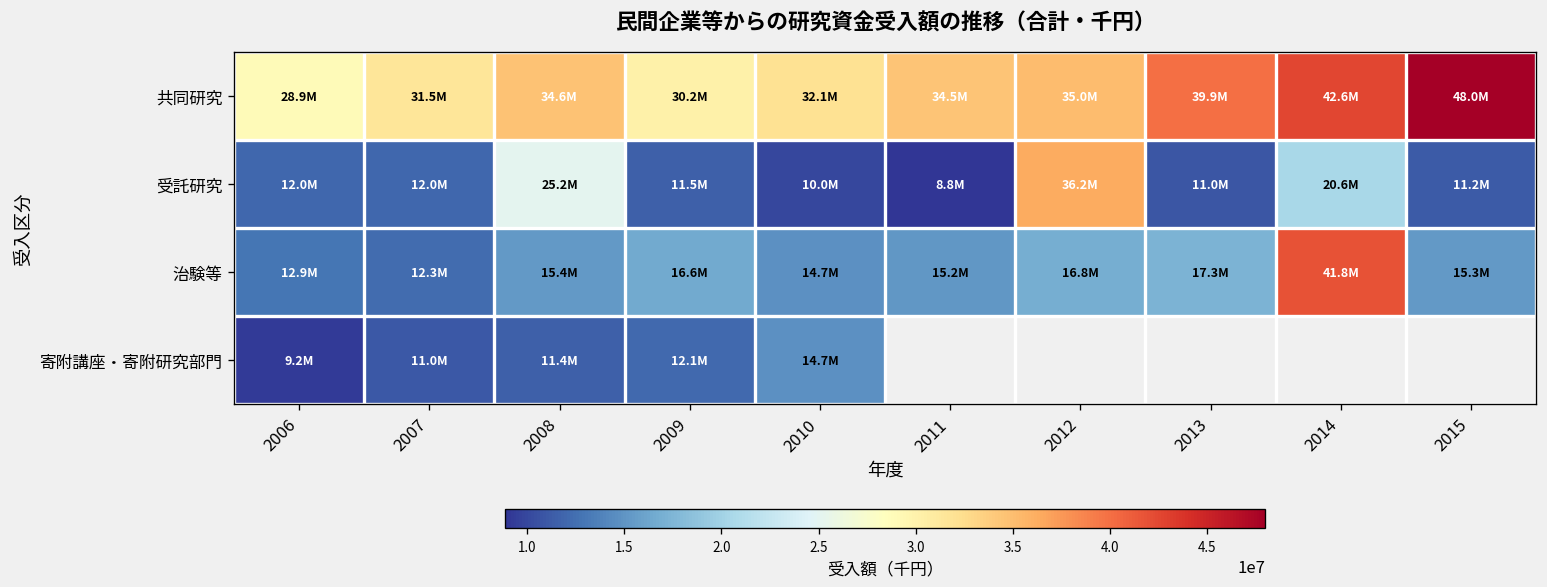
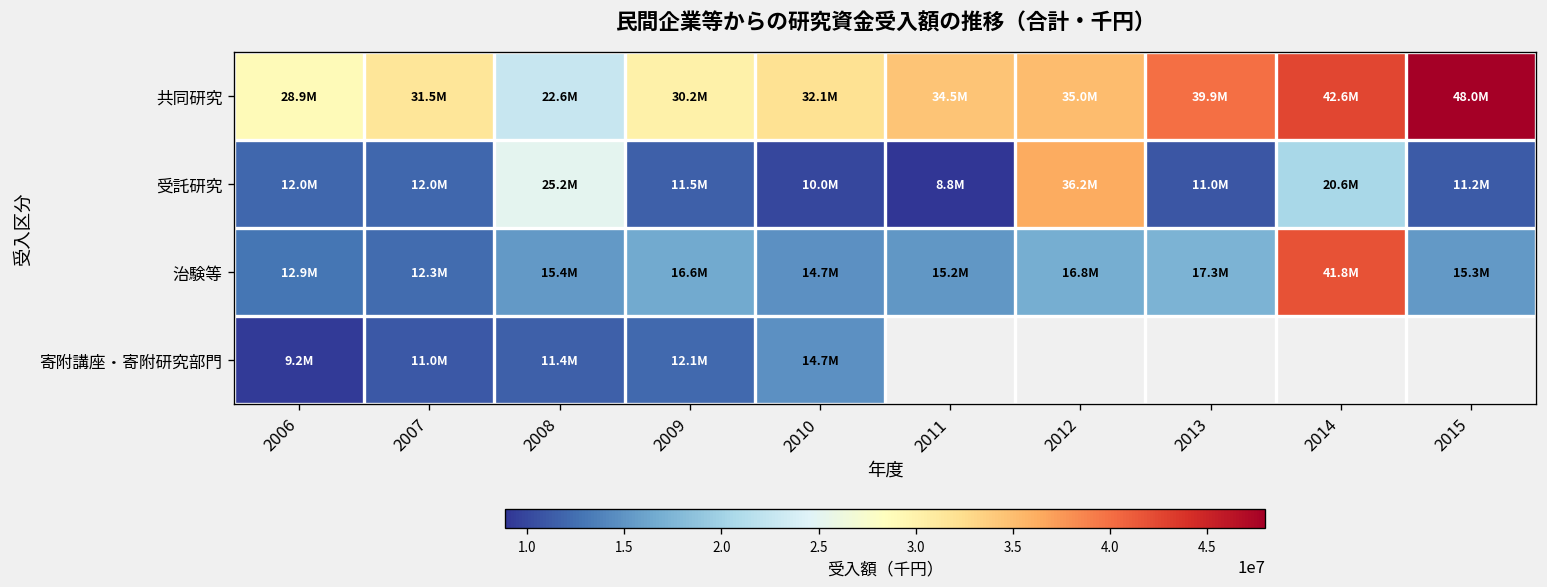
共同研究, 2008: 34.6M -> 22.6M
